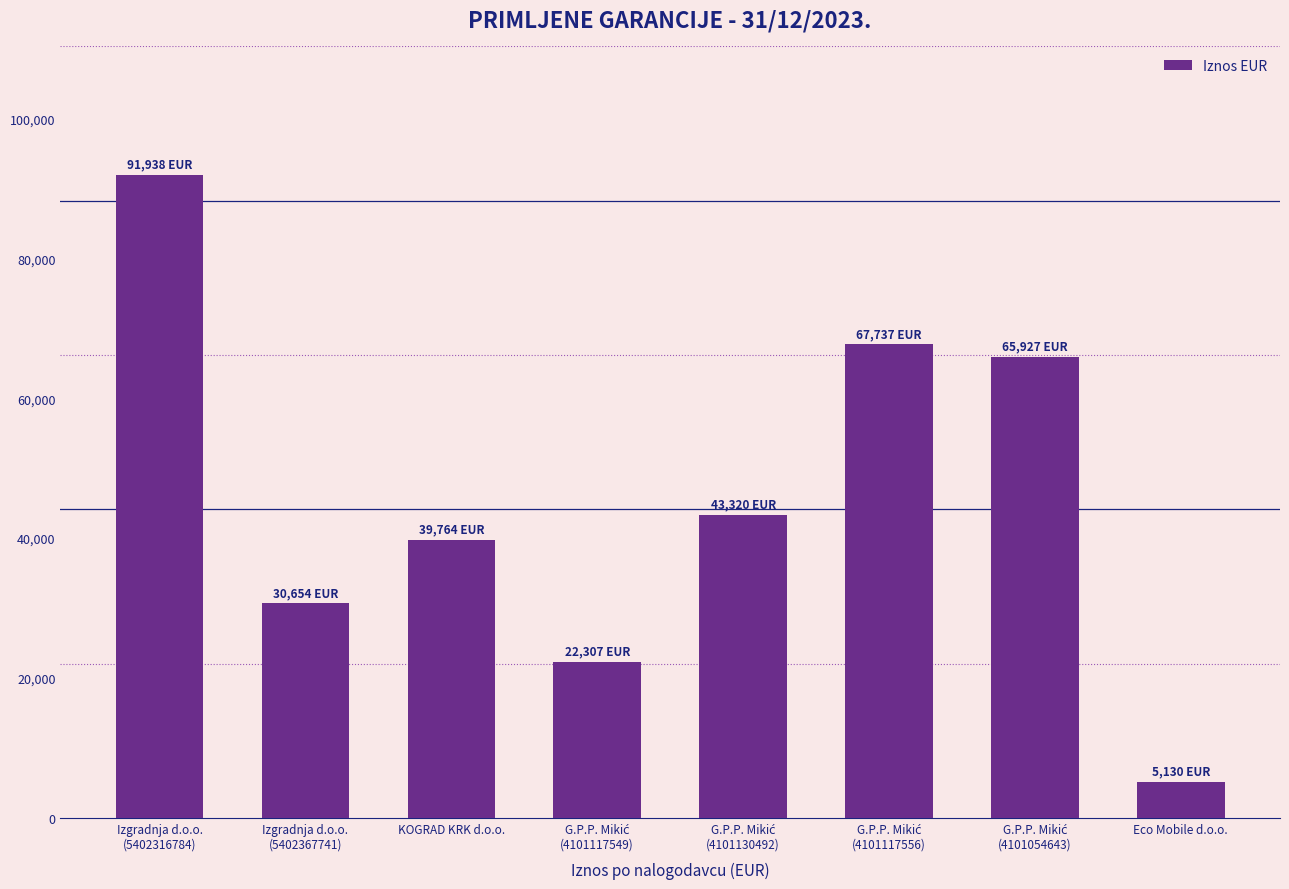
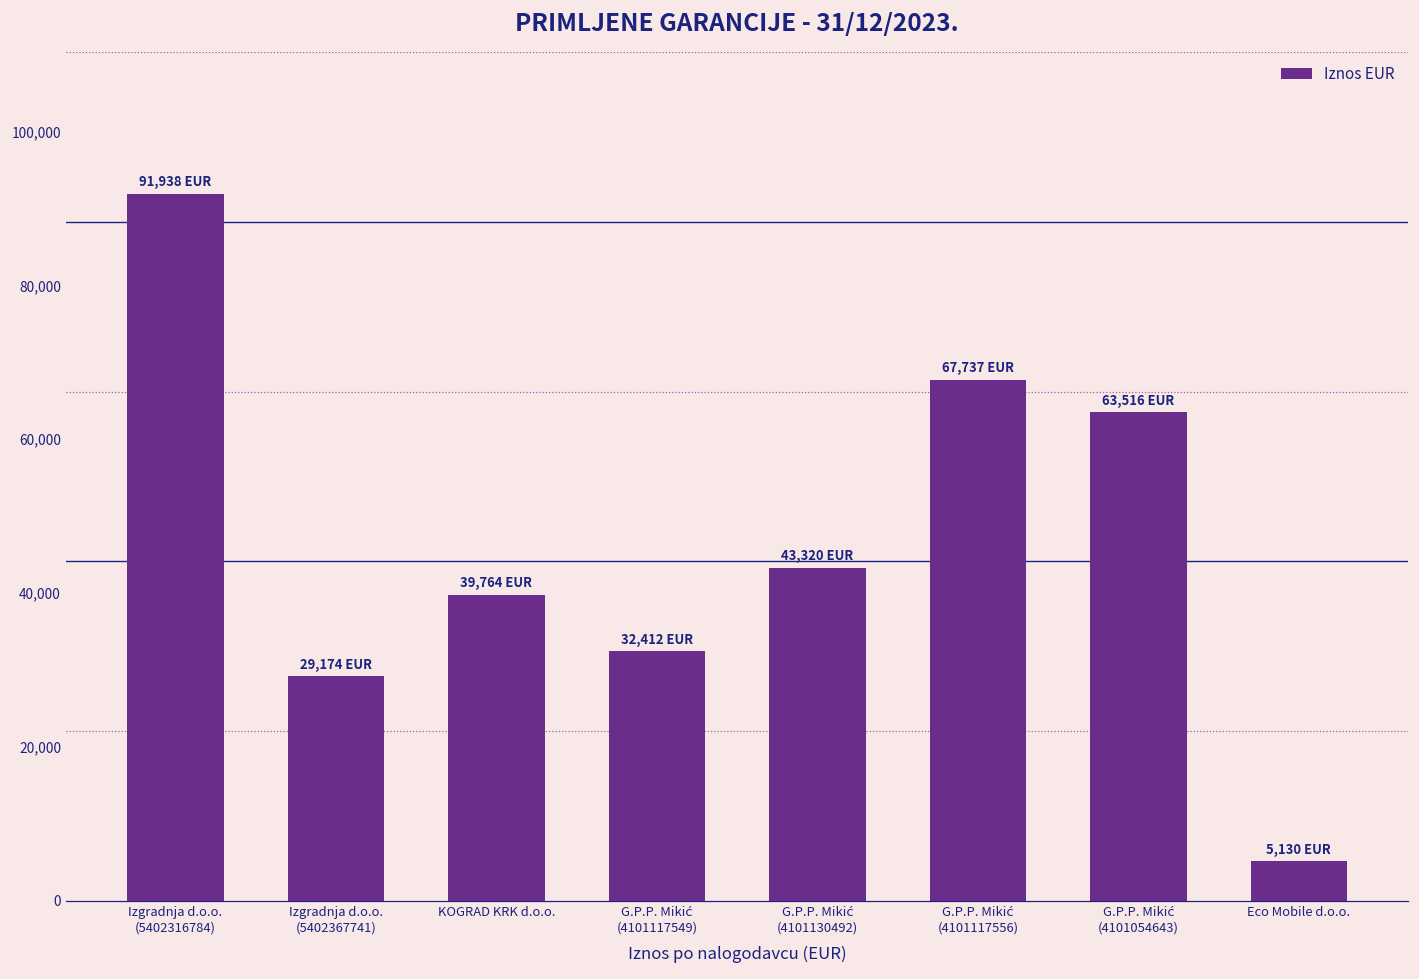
Izgradnja d.o.o. (5402367741): 30,654 -> 29,174
G.P.P. Mikić (4101117549): 22,307 -> 32,412
G.P.P. Mikić (4101054643): 65,927 -> 63,516
